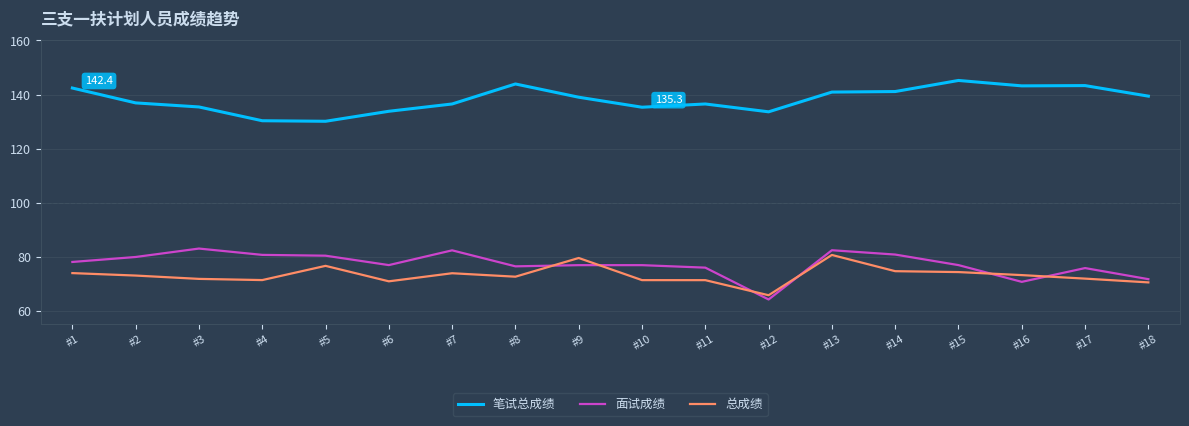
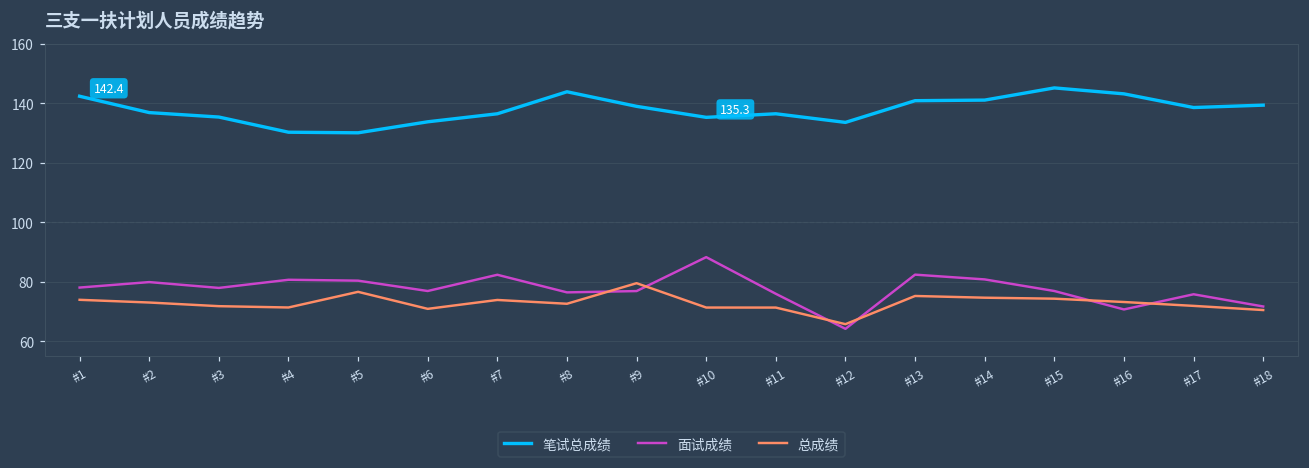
面试成绩, #3: 83 -> 78
面试成绩, #10: 77 -> 88
总成绩, #13: 81 -> 75
笔试总成绩, #17: 143 -> 139
